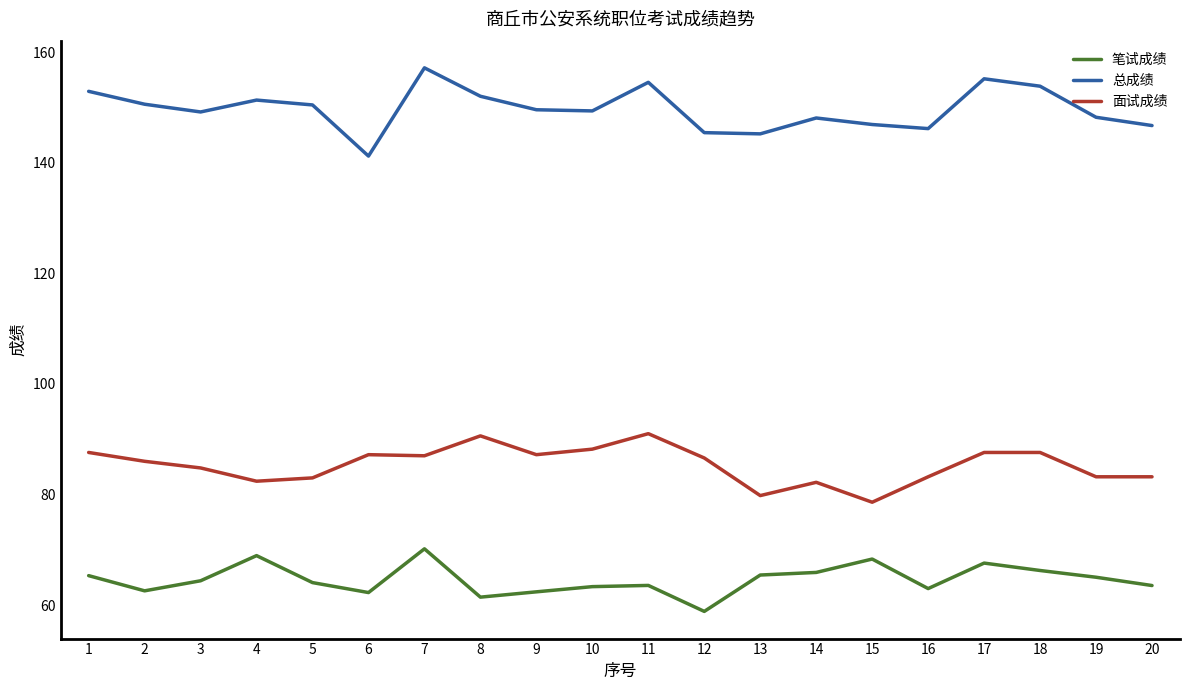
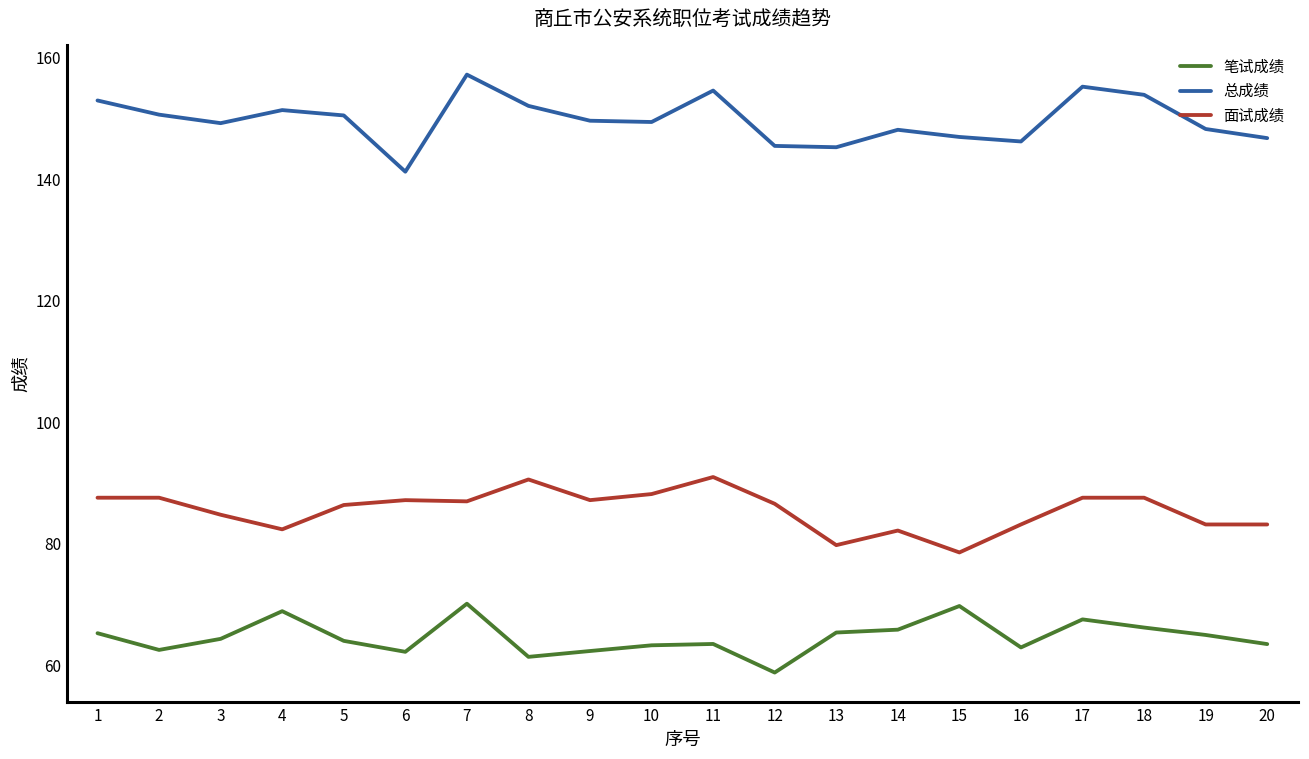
面试成绩, 2: 86 -> 88
面试成绩, 5: 83 -> 86
笔试成绩, 15: 68 -> 70
